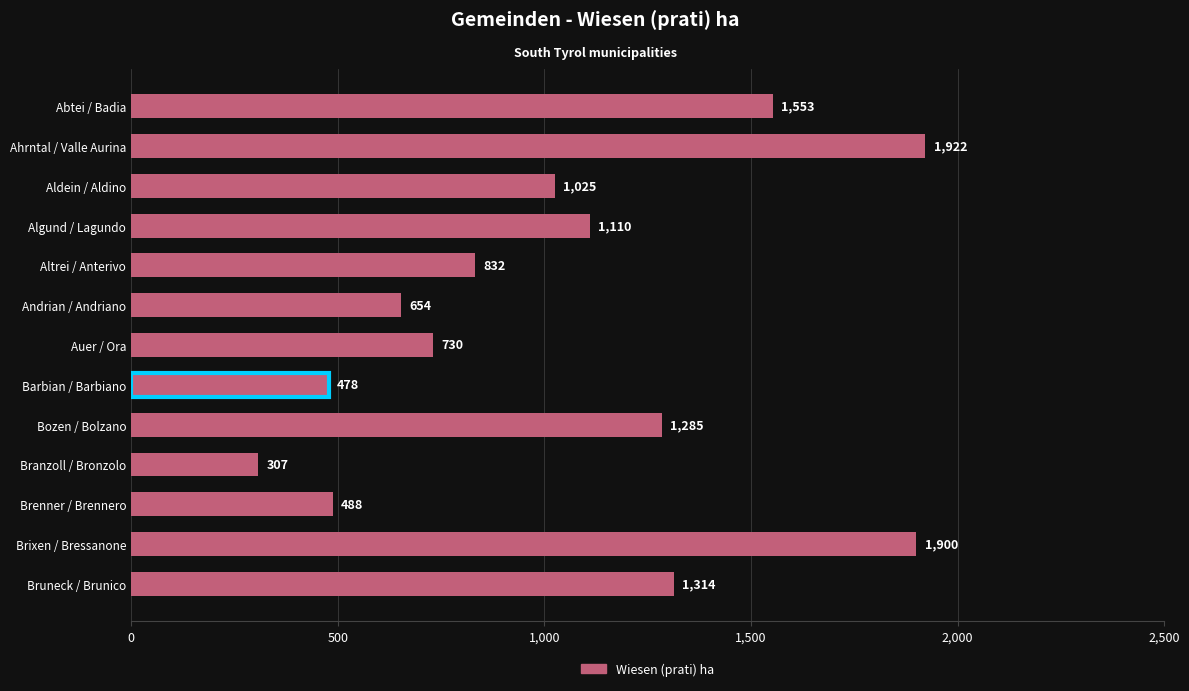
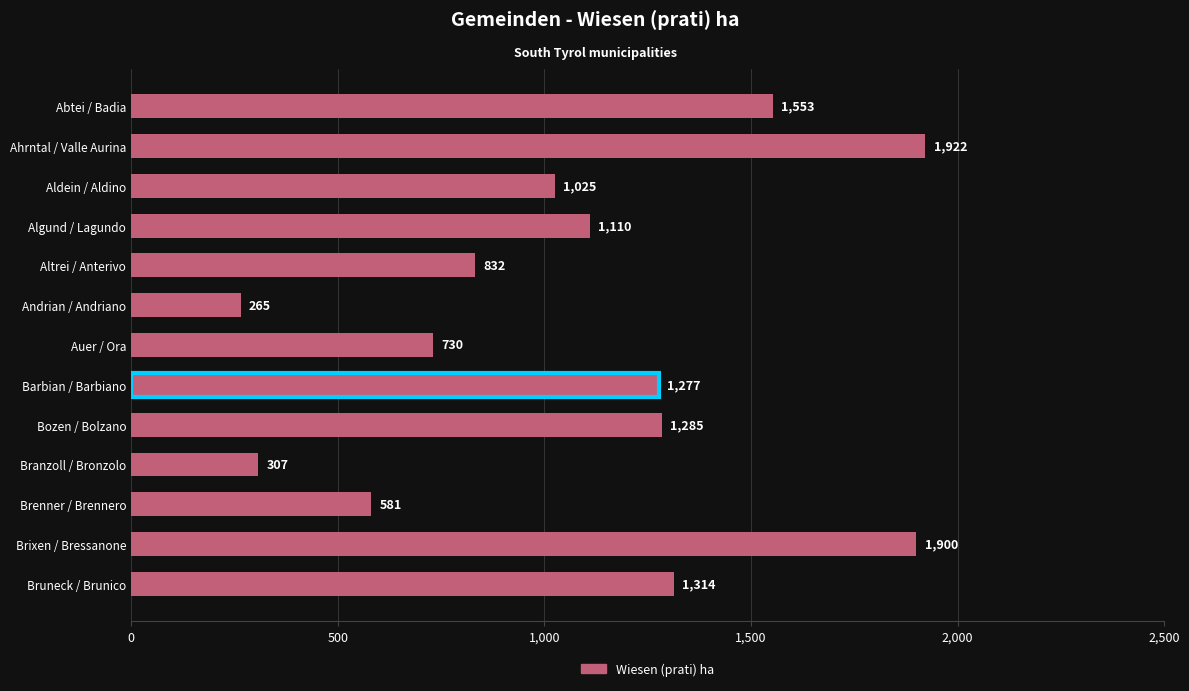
Andrian / Andriano: 654 -> 265
Barbian / Barbiano: 478 -> 1,277
Brenner / Brennero: 488 -> 581
